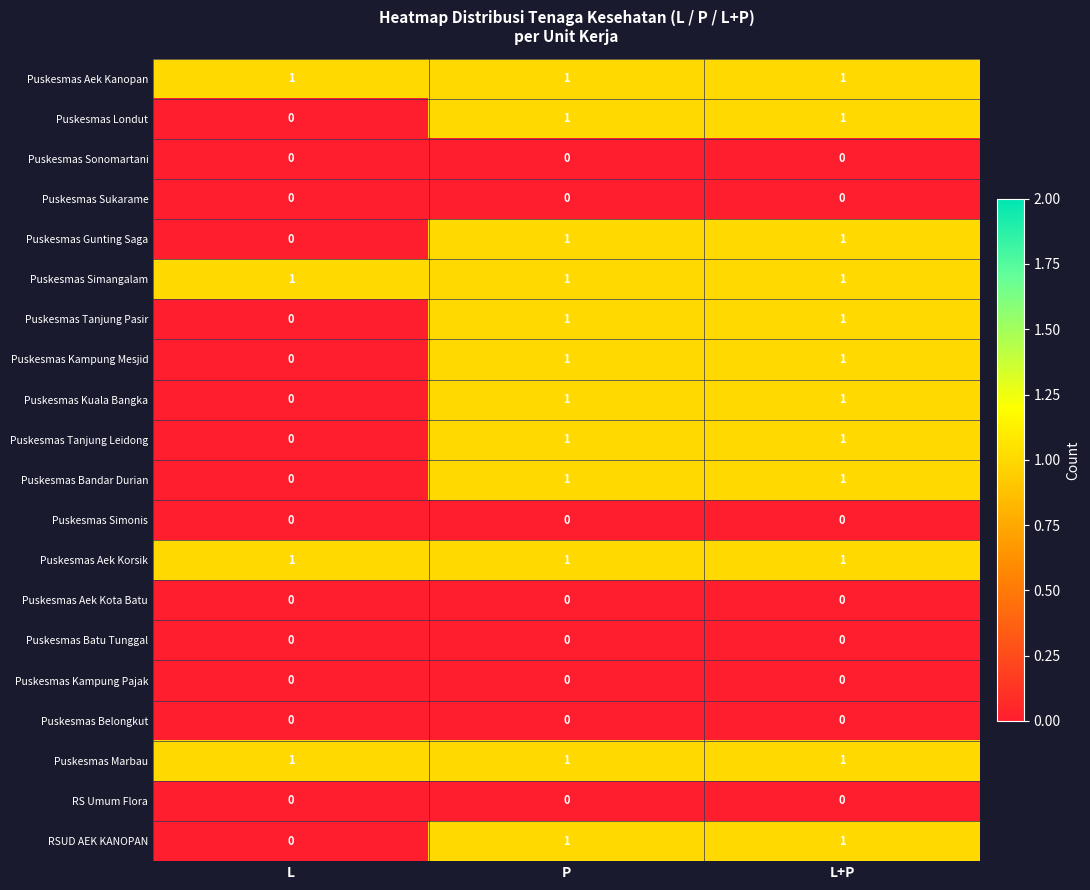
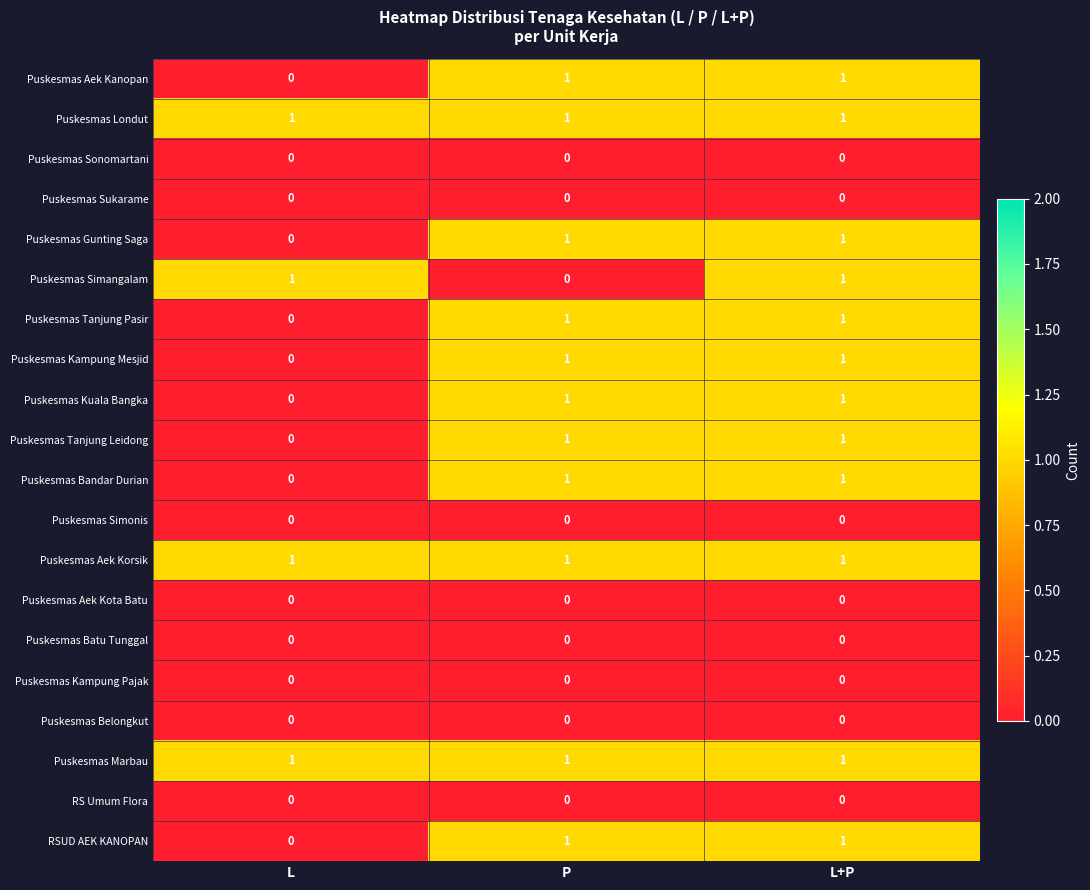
Puskesmas Aek Kanopan, L: 1 -> 0
Puskesmas Londut, L: 0 -> 1
Puskesmas Simangalam, P: 1 -> 0
